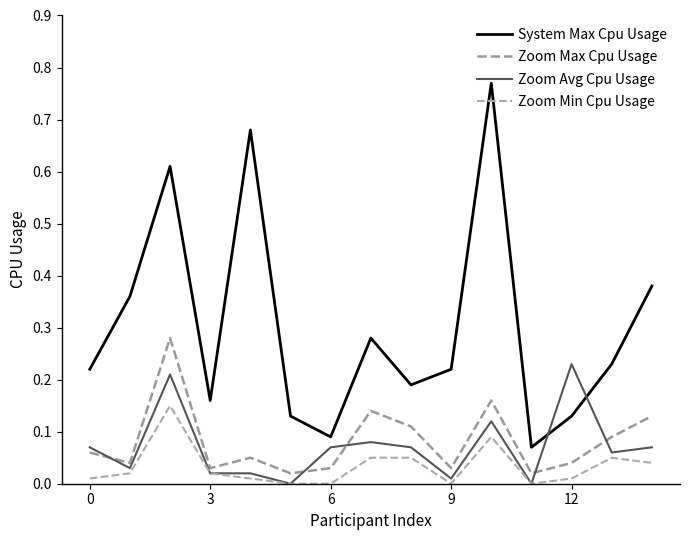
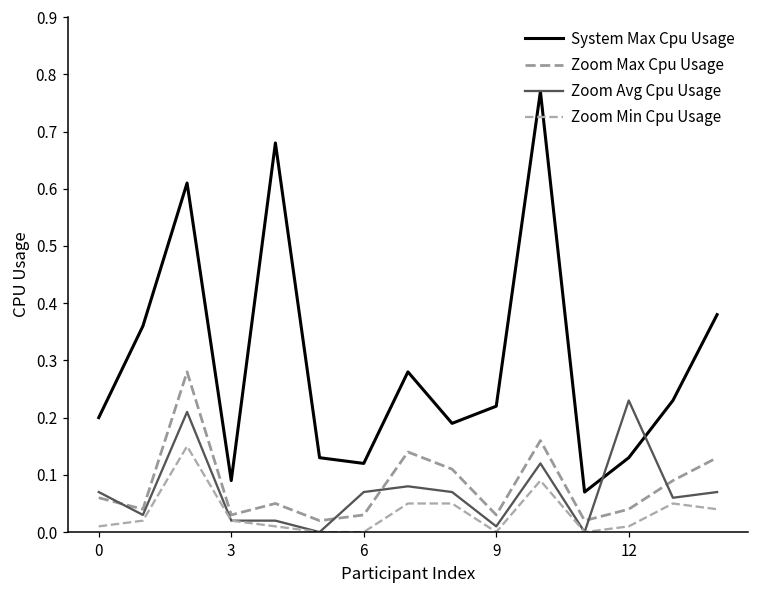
System Max Cpu Usage, 0: 0.22 -> 0.20
System Max Cpu Usage, 3: 0.16 -> 0.09
System Max Cpu Usage, 6: 0.09 -> 0.12
